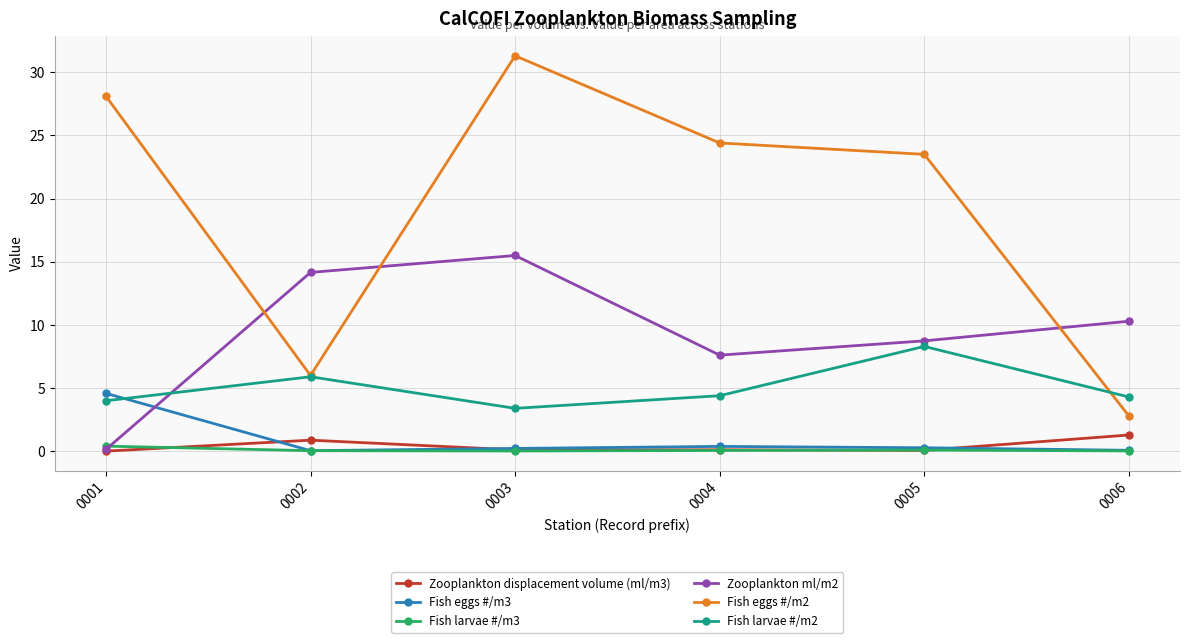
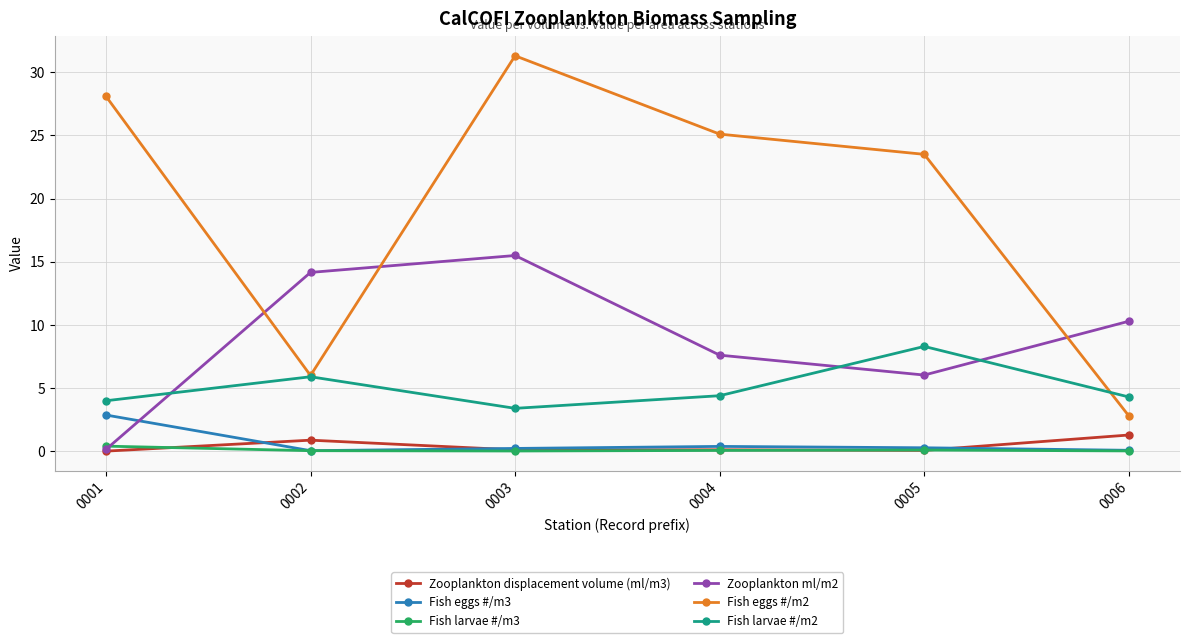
Fish eggs #/m3, 0001: 4.6 -> 2.9
Fish eggs #/m2, 0004: 24.4 -> 25.1
Zooplankton ml/m2, 0005: 8.7 -> 6.0
